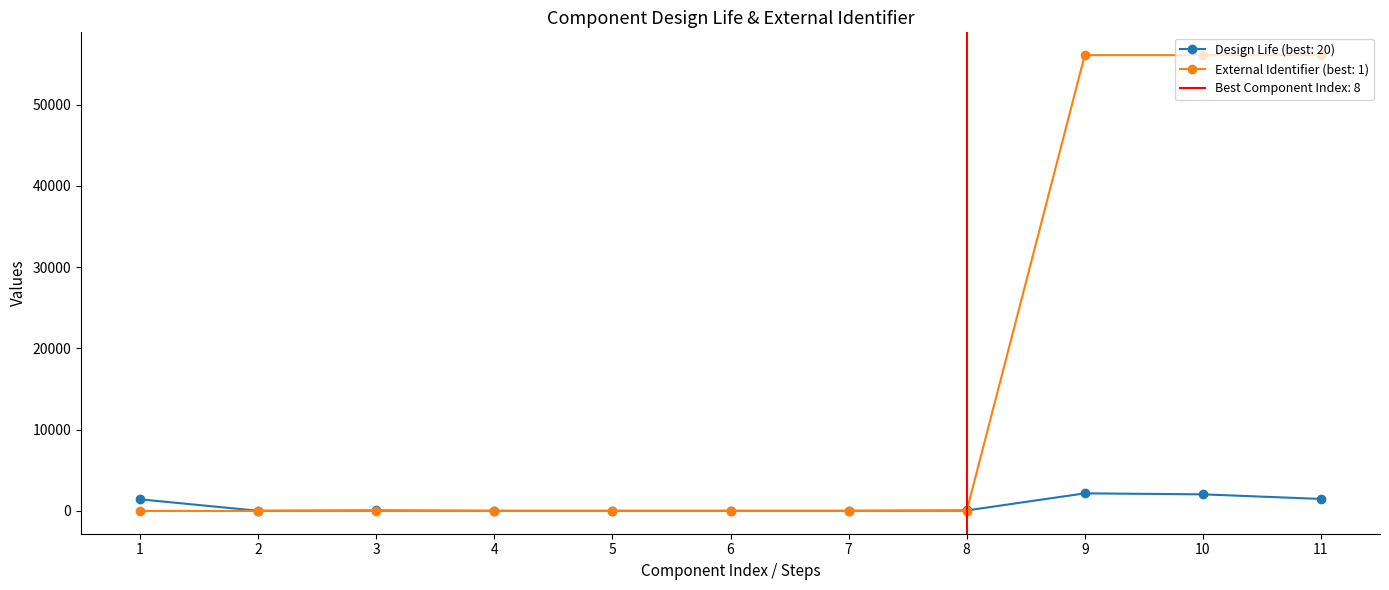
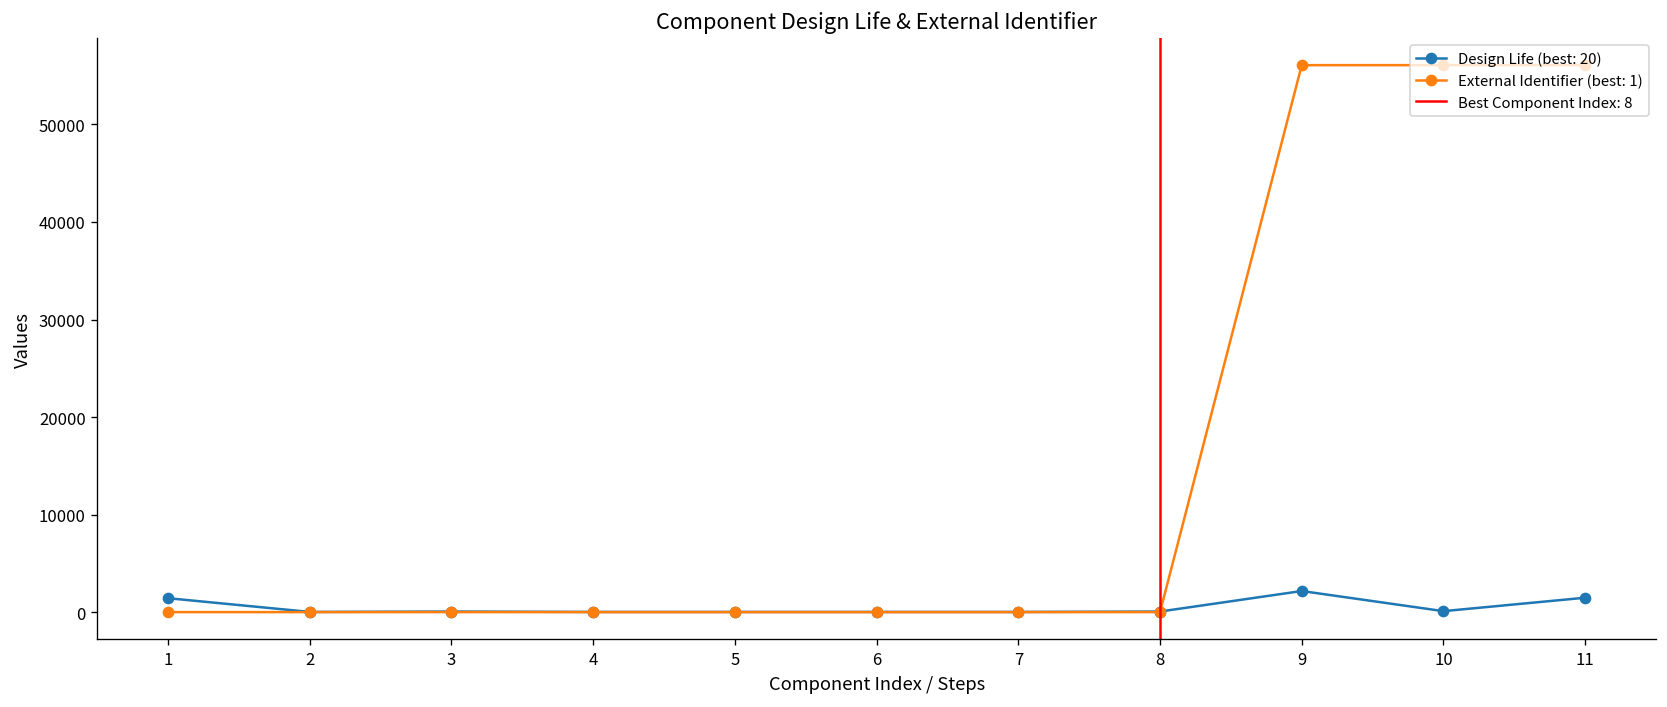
Design Life (best: 20), 10: 2000 -> 0
